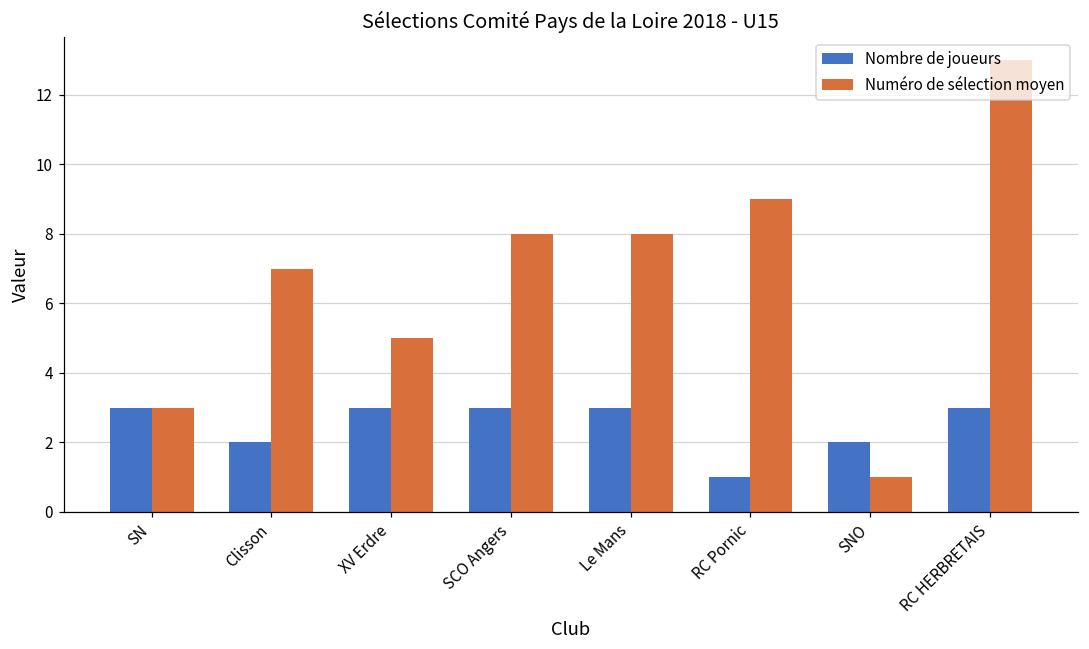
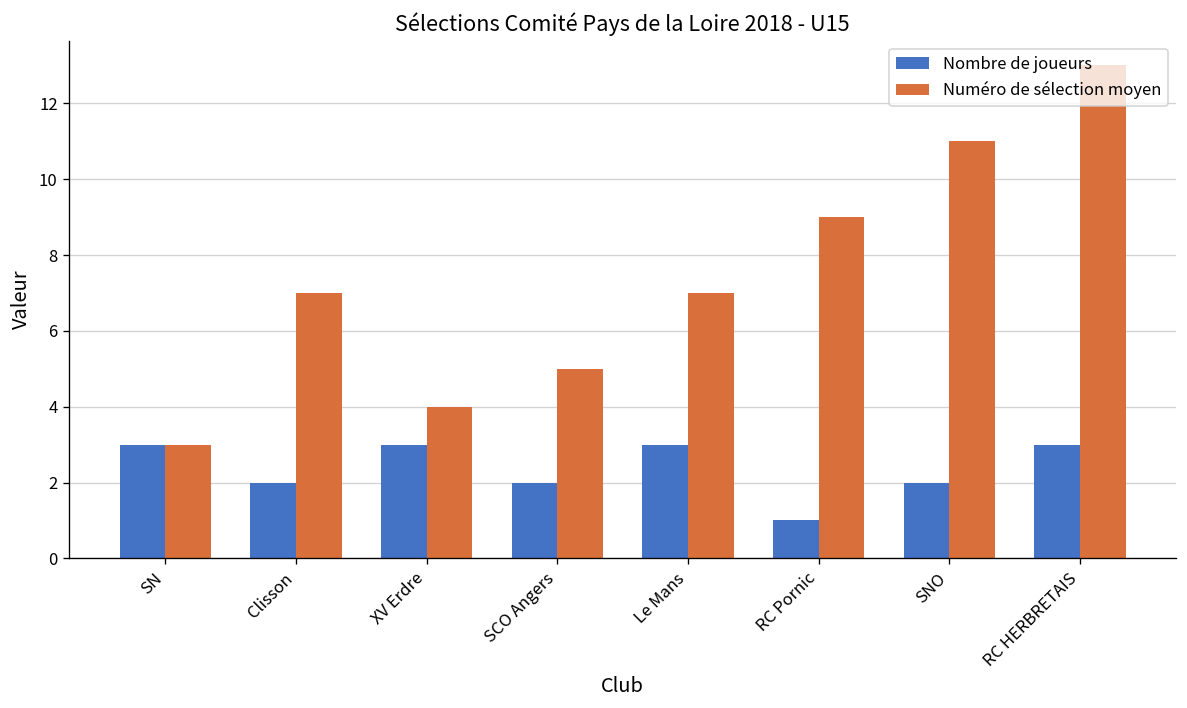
Numéro de sélection moyen, XV Erdre: 5 -> 4
Nombre de joueurs, SCO Angers: 3 -> 2
Numéro de sélection moyen, SCO Angers: 8 -> 5
Numéro de sélection moyen, Le Mans: 8 -> 7
Numéro de sélection moyen, SNO: 1 -> 11
